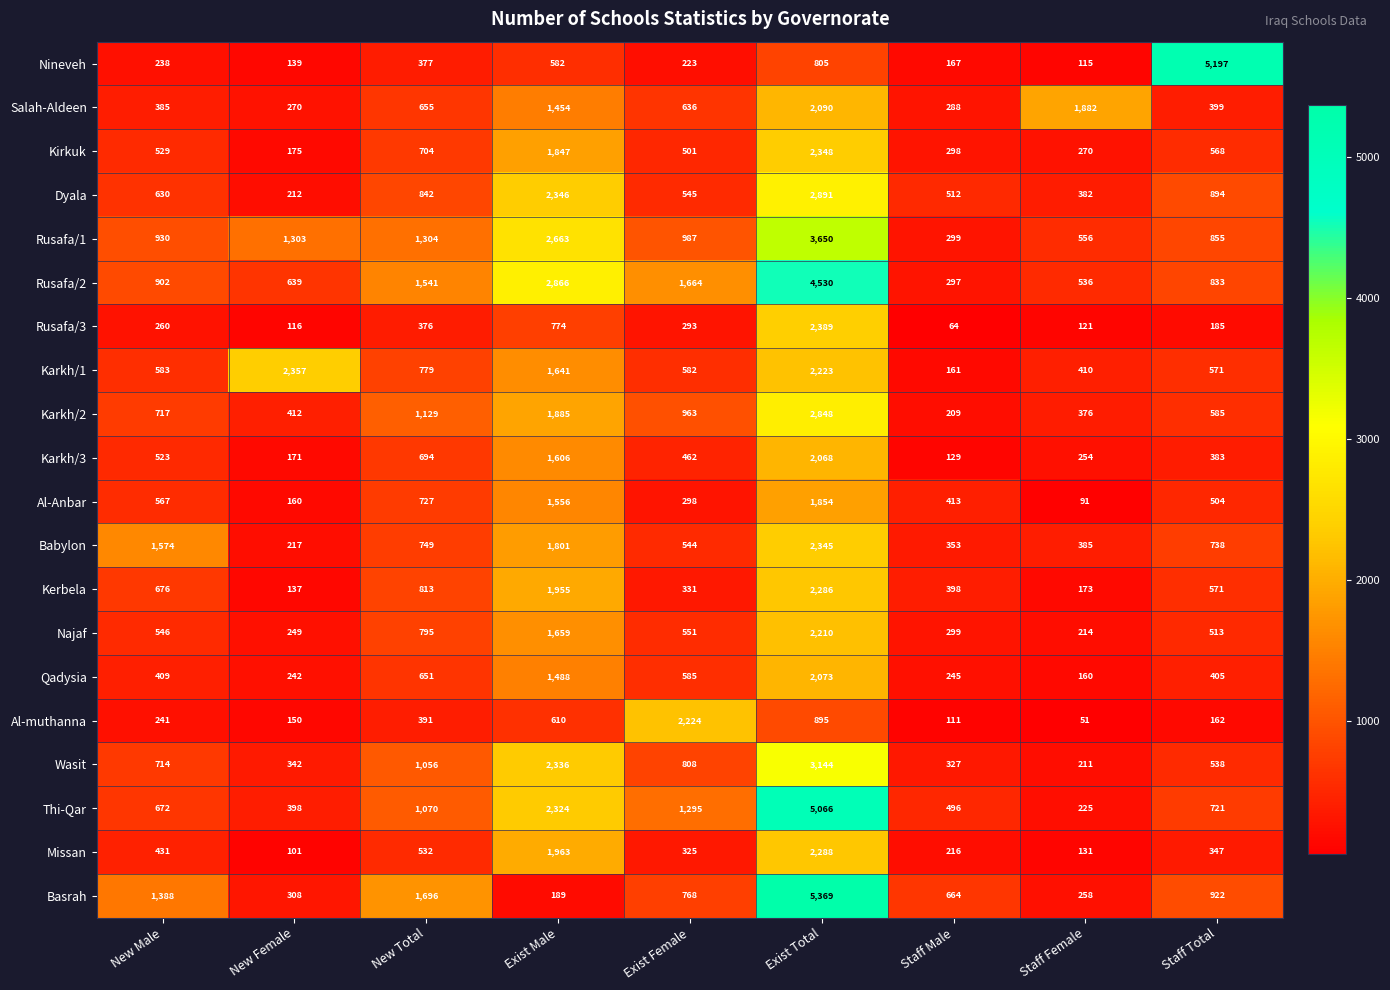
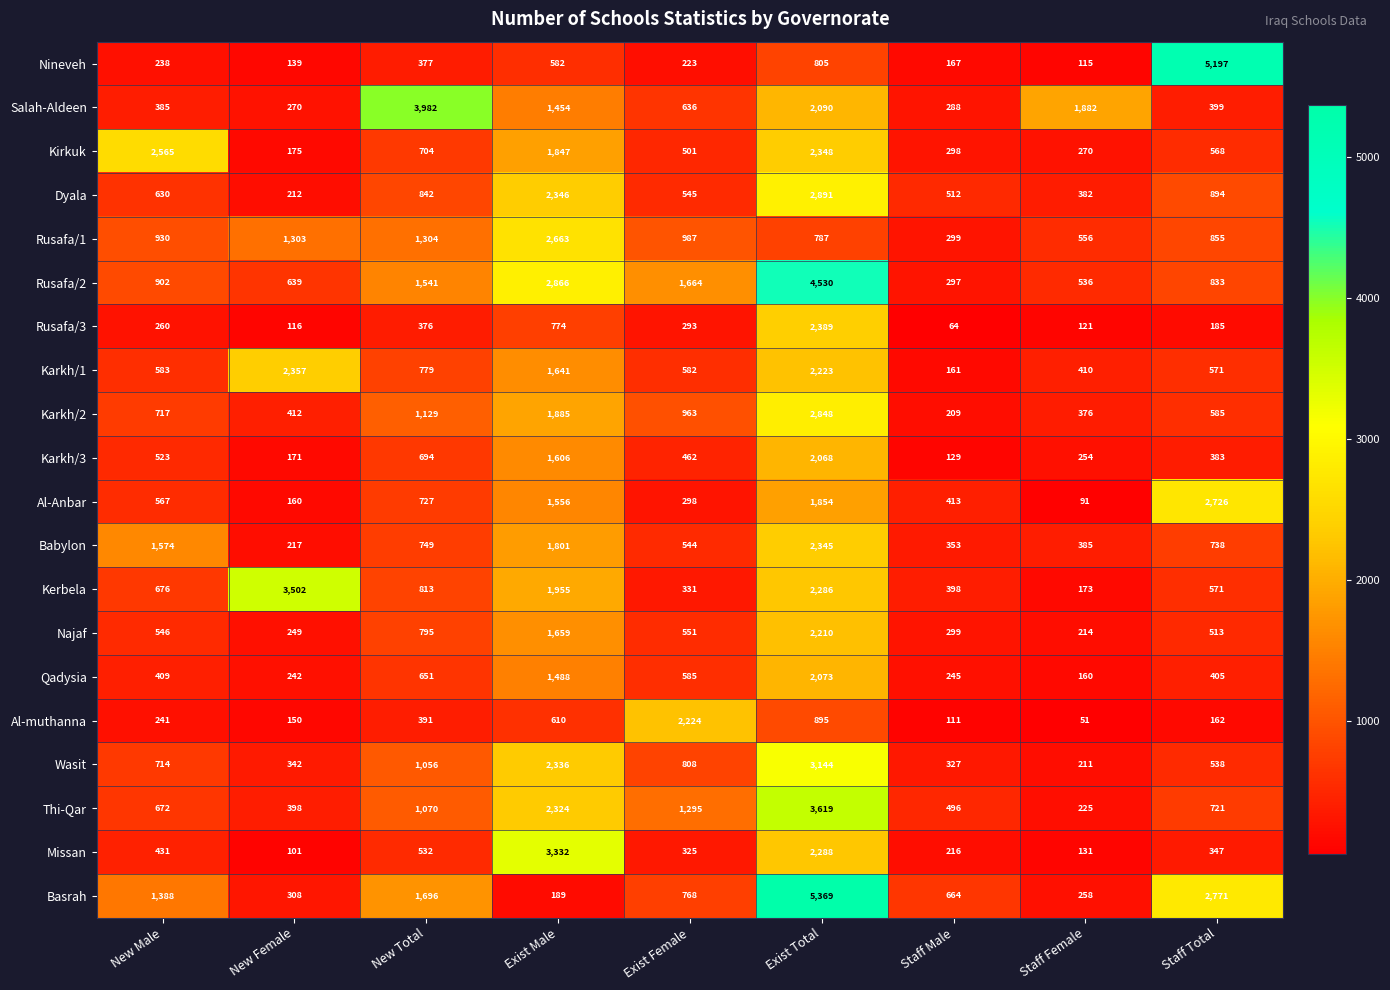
Salah-Aldeen, New Total: 655 -> 3,982
Kirkuk, New Male: 529 -> 2,565
Rusafa/1, Exist Total: 3,650 -> 787
Al-Anbar, Staff Total: 504 -> 2,726
Kerbela, New Female: 137 -> 3,502
Thi-Qar, Exist Total: 5,066 -> 3,619
Missan, Exist Male: 1,963 -> 3,332
Basrah, Staff Total: 922 -> 2,771
